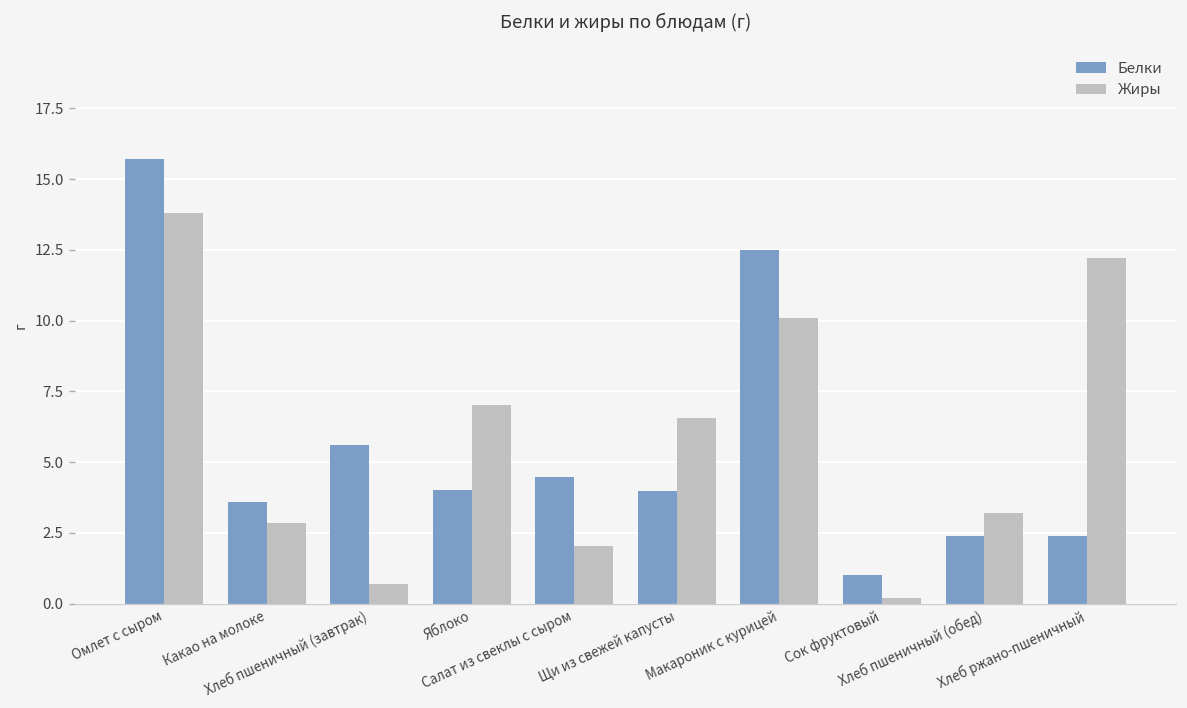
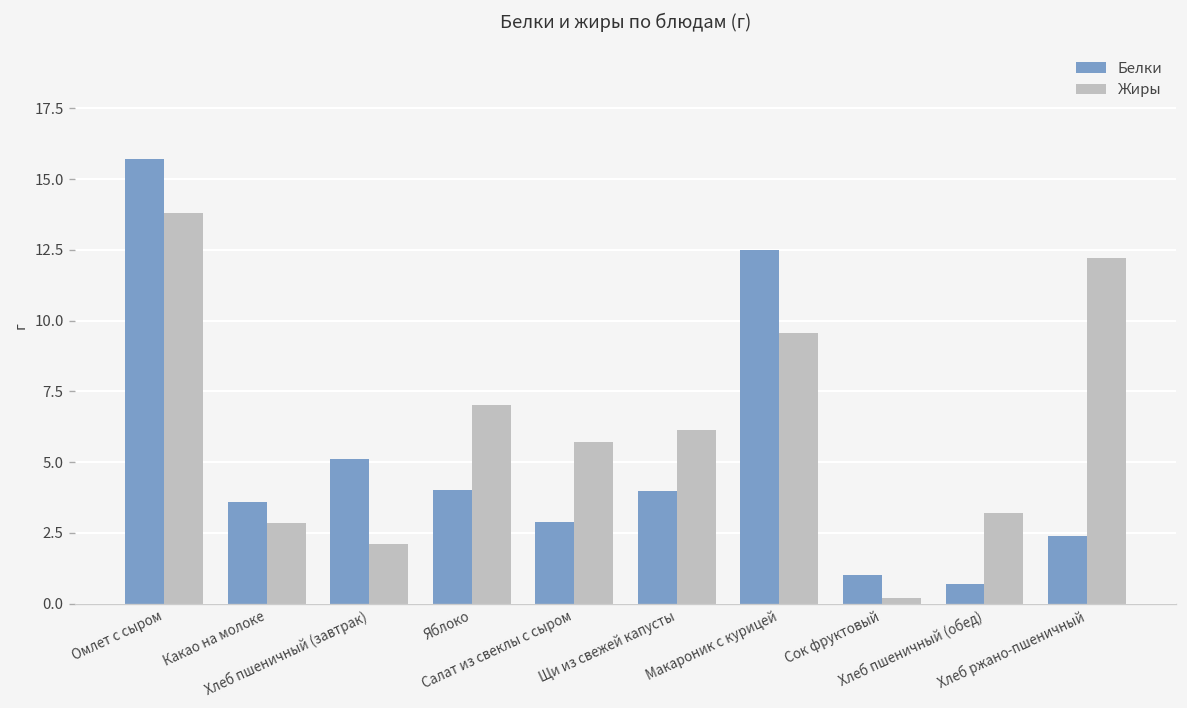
Белки, Хлеб пшеничный (завтрак): 5.6 -> 5.1
Жиры, Хлеб пшеничный (завтрак): 0.7 -> 2.1
Белки, Салат из свеклы с сыром: 4.5 -> 2.9
Жиры, Салат из свеклы с сыром: 2.1 -> 5.7
Жиры, Щи из свежей капусты: 6.6 -> 6.1
Жиры, Макароник с курицей: 10.1 -> 9.6
Белки, Хлеб пшеничный (обед): 2.4 -> 0.7
